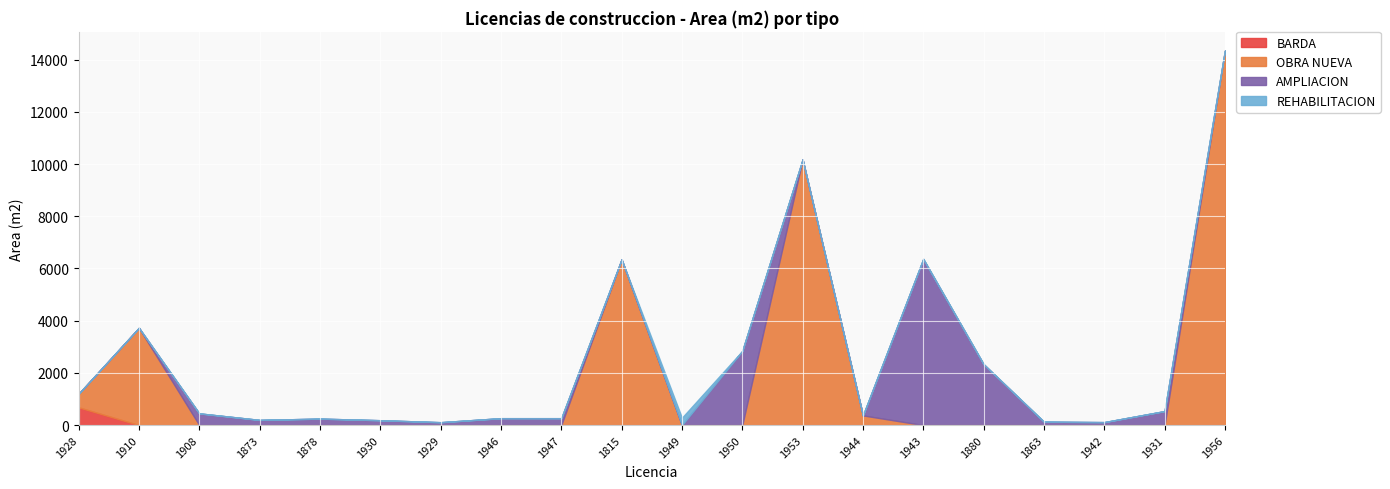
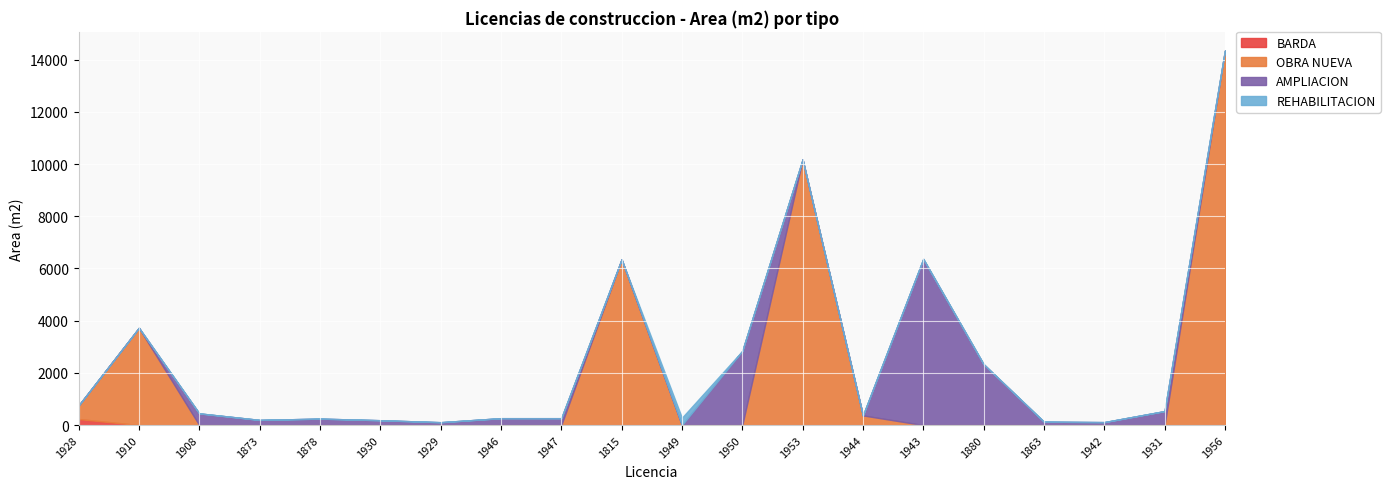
BARDA, 1928: 700 -> 200
